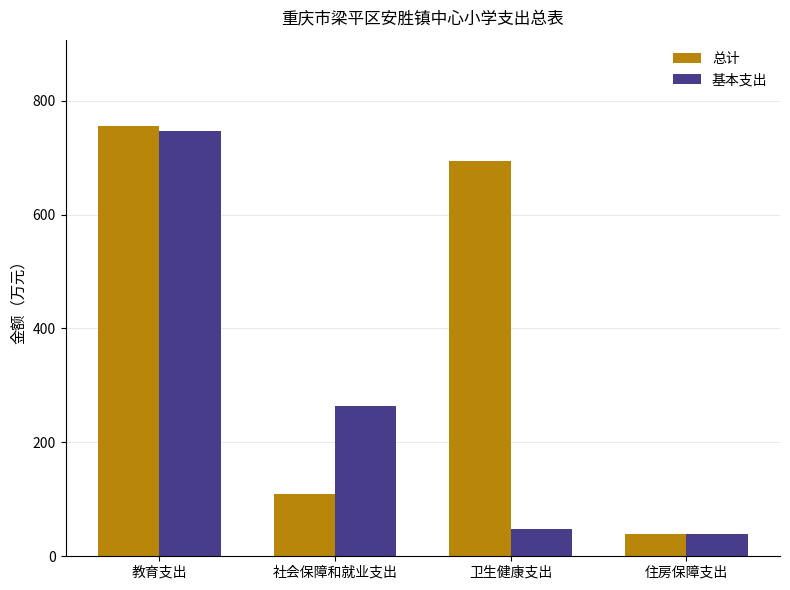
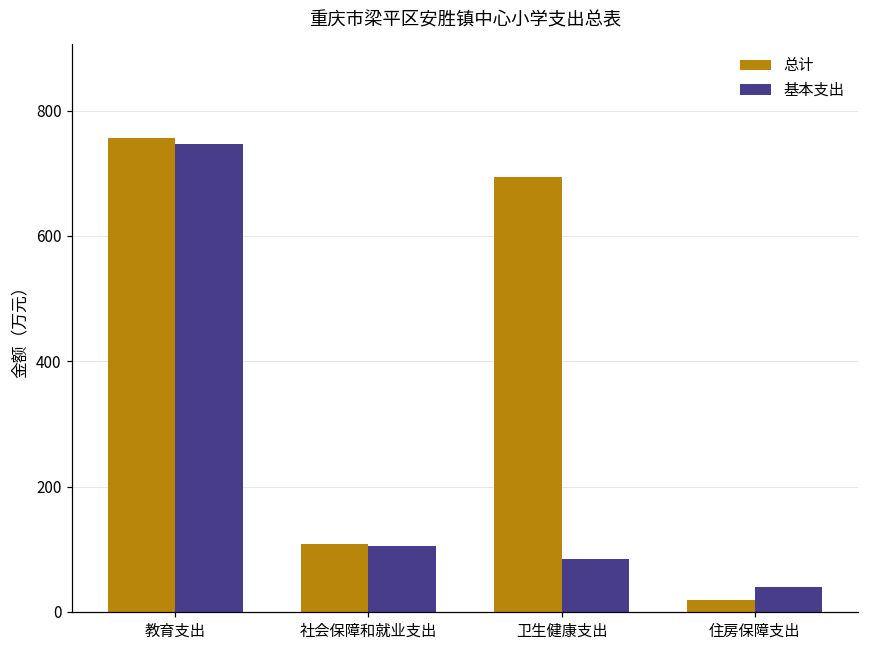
基本支出, 社会保障和就业支出: 260 -> 110
基本支出, 卫生健康支出: 50 -> 80
总计, 住房保障支出: 40 -> 20
